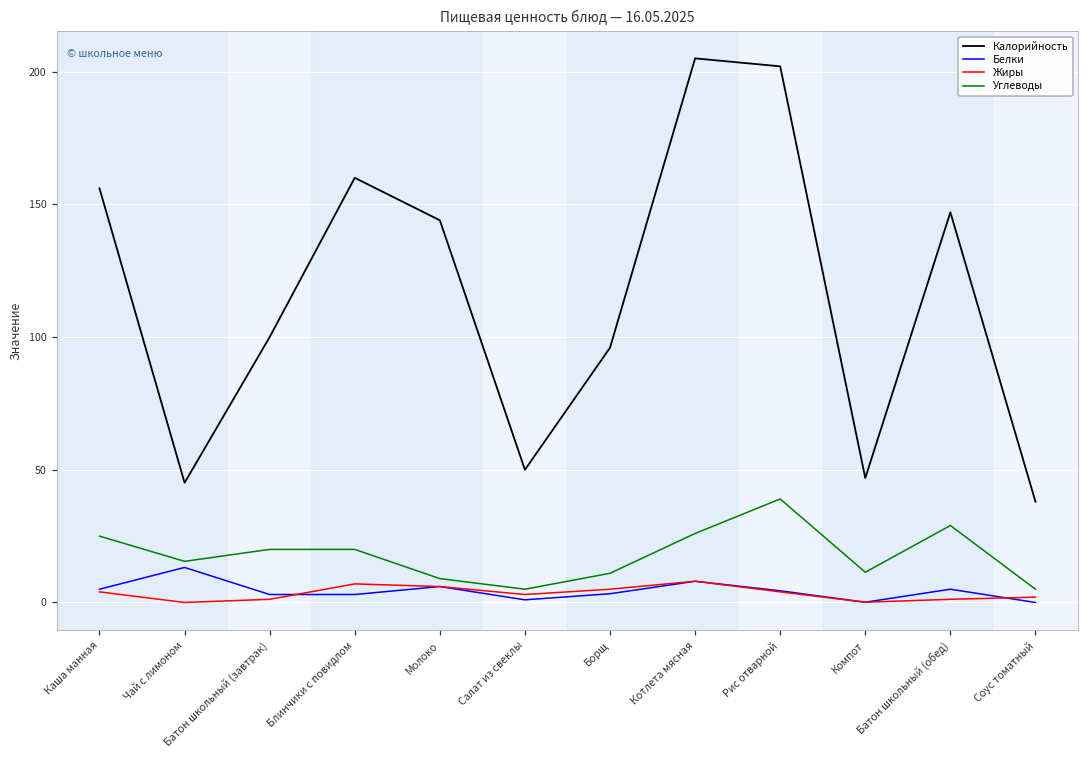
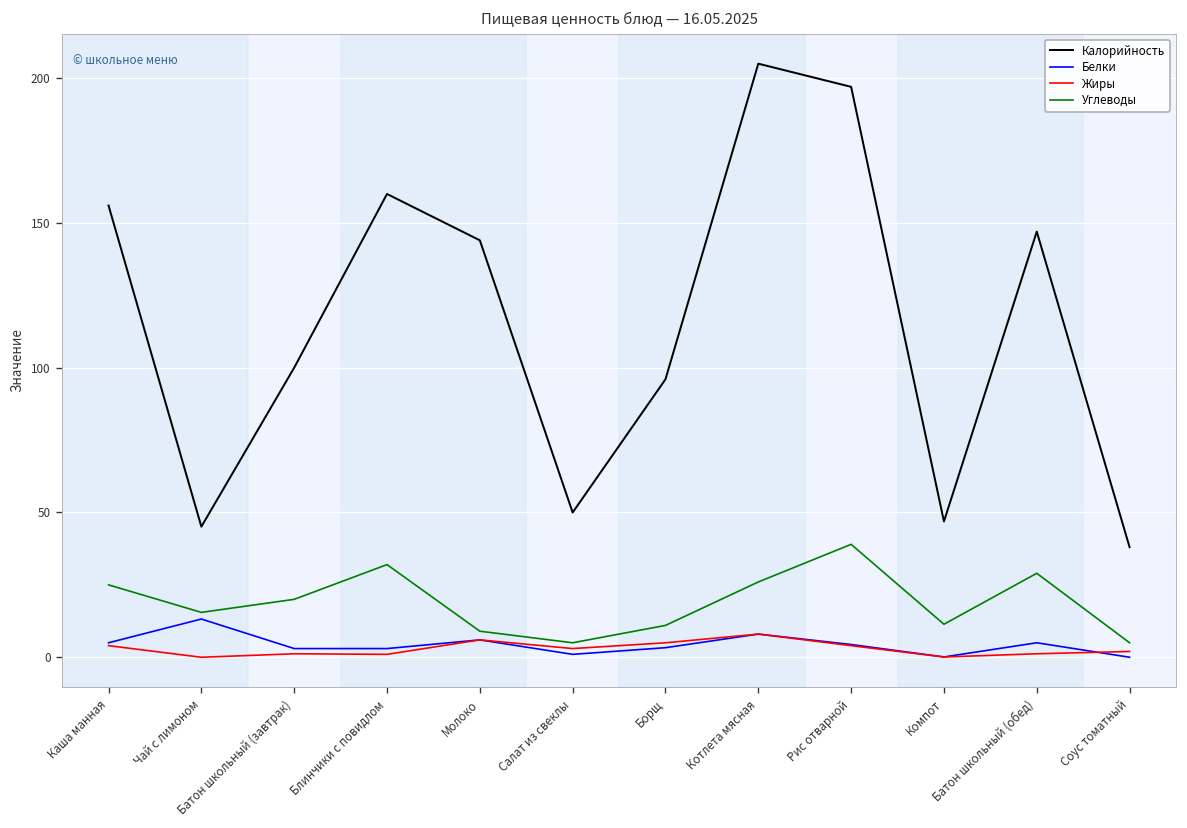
Жиры, Блинчики с повидлом: 7 -> 1
Углеводы, Блинчики с повидлом: 20 -> 32
Калорийность, Рис отварной: 202 -> 197
